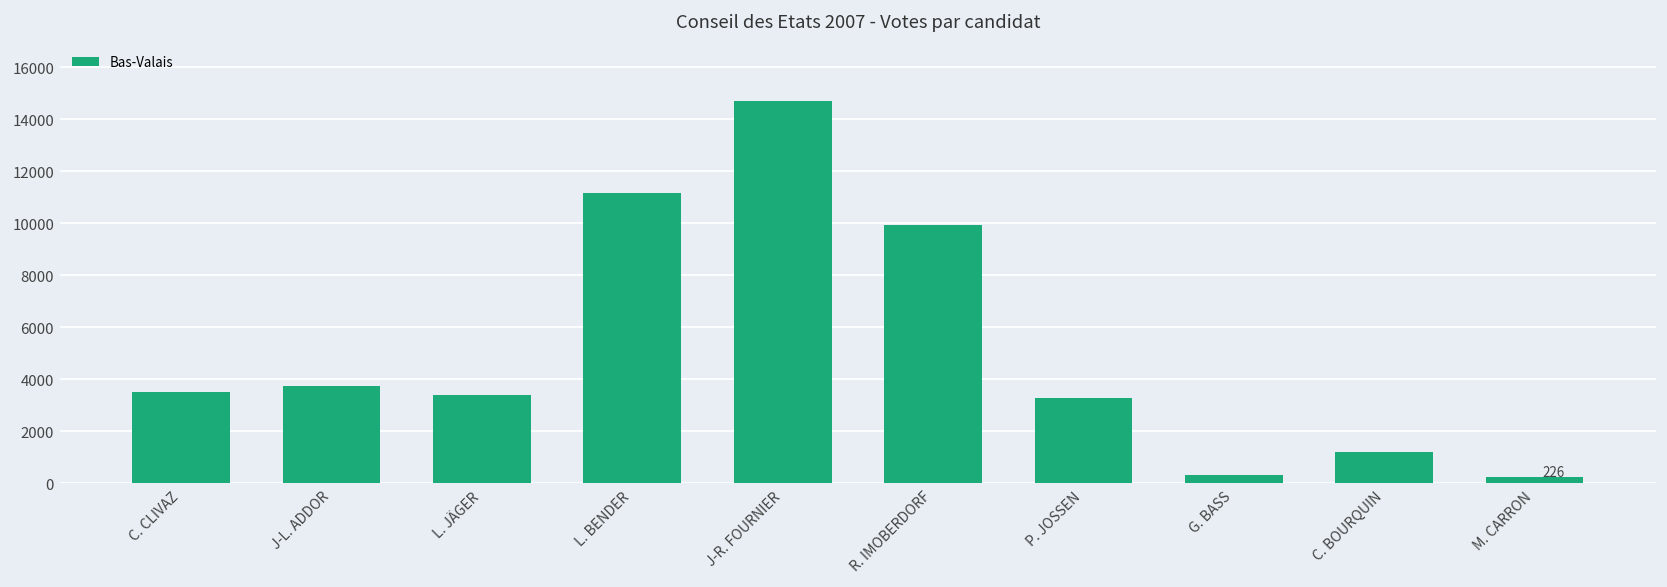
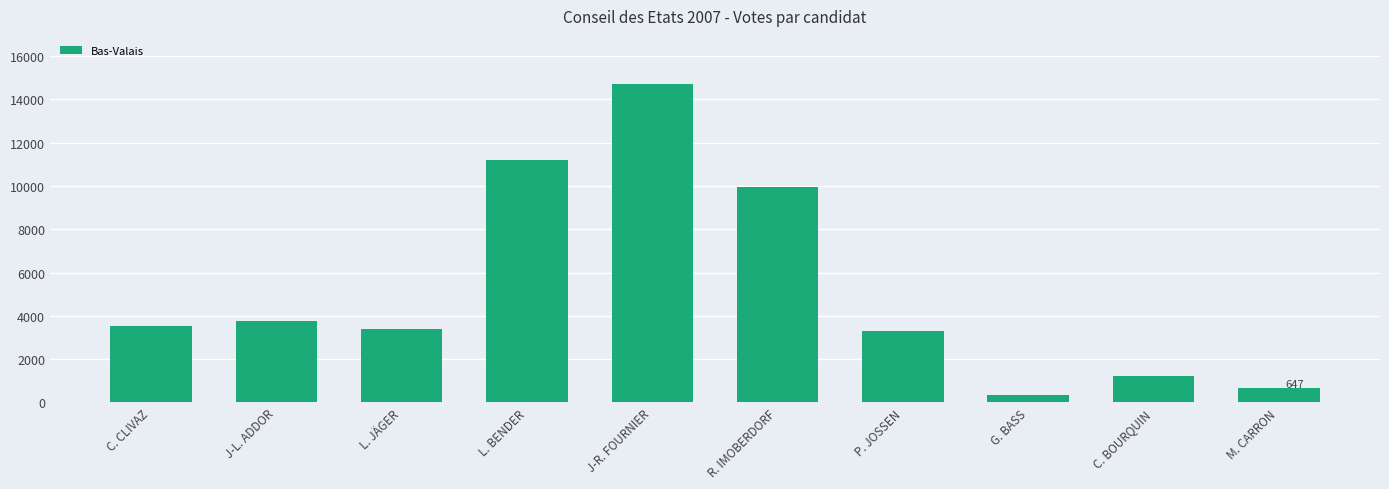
M. CARRON: 226 -> 647
